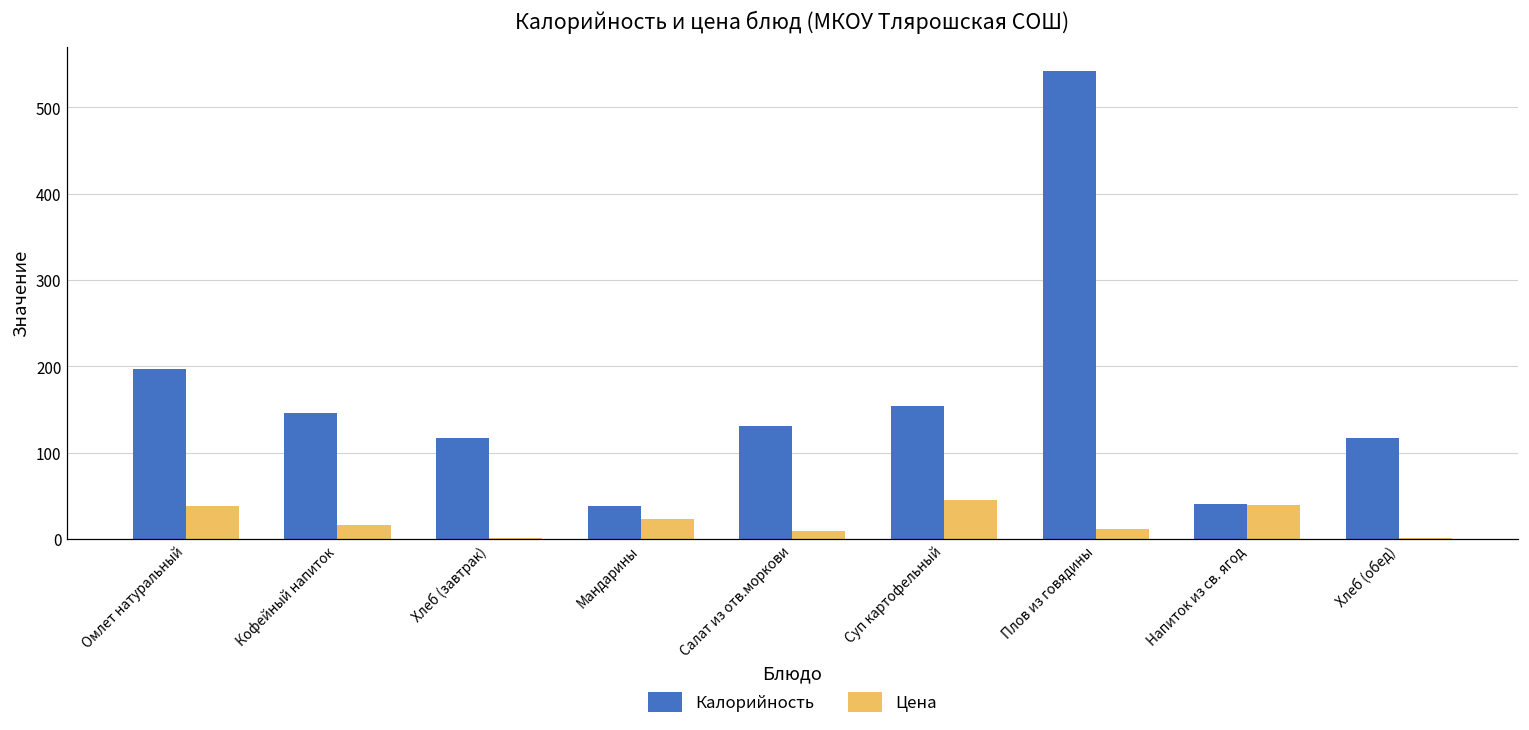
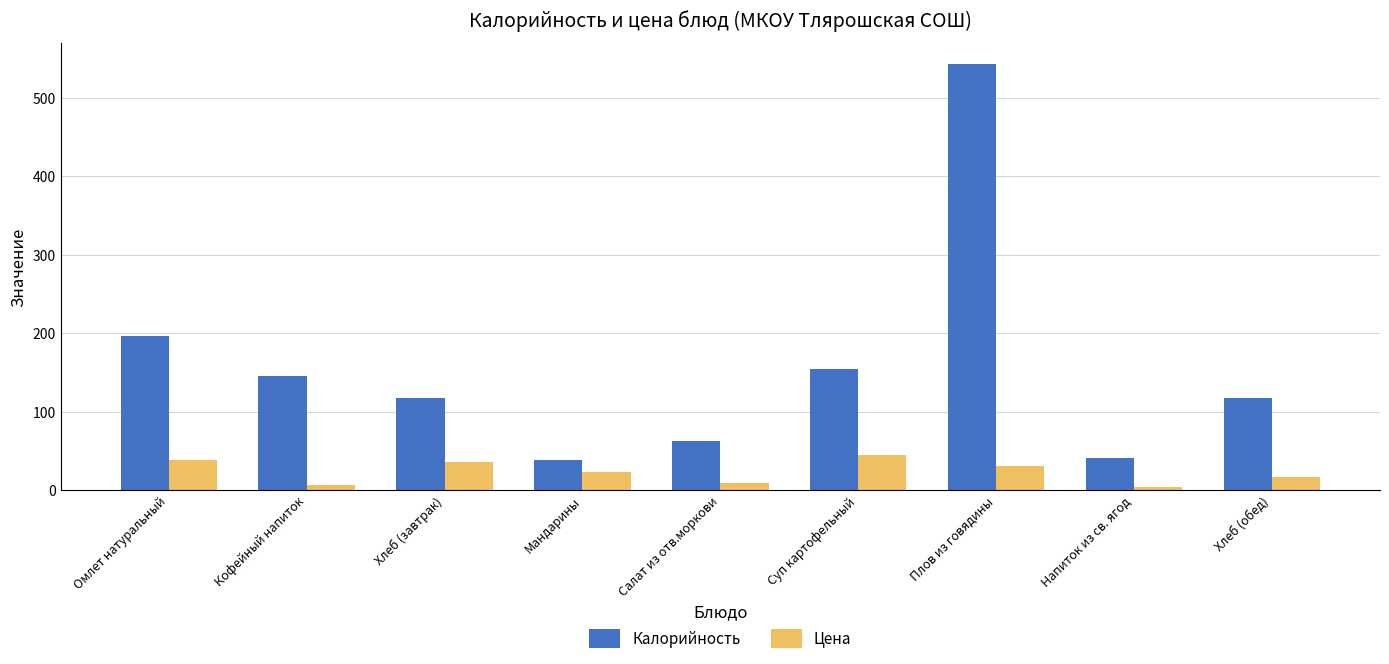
Цена, Кофейный напиток: 20 -> 10
Цена, Хлеб (завтрак): 0 -> 40
Калорийность, Салат из отв.моркови: 130 -> 60
Цена, Плов из говядины: 10 -> 30
Цена, Напиток из св. ягод: 40 -> 0
Цена, Хлеб (обед): 0 -> 20
